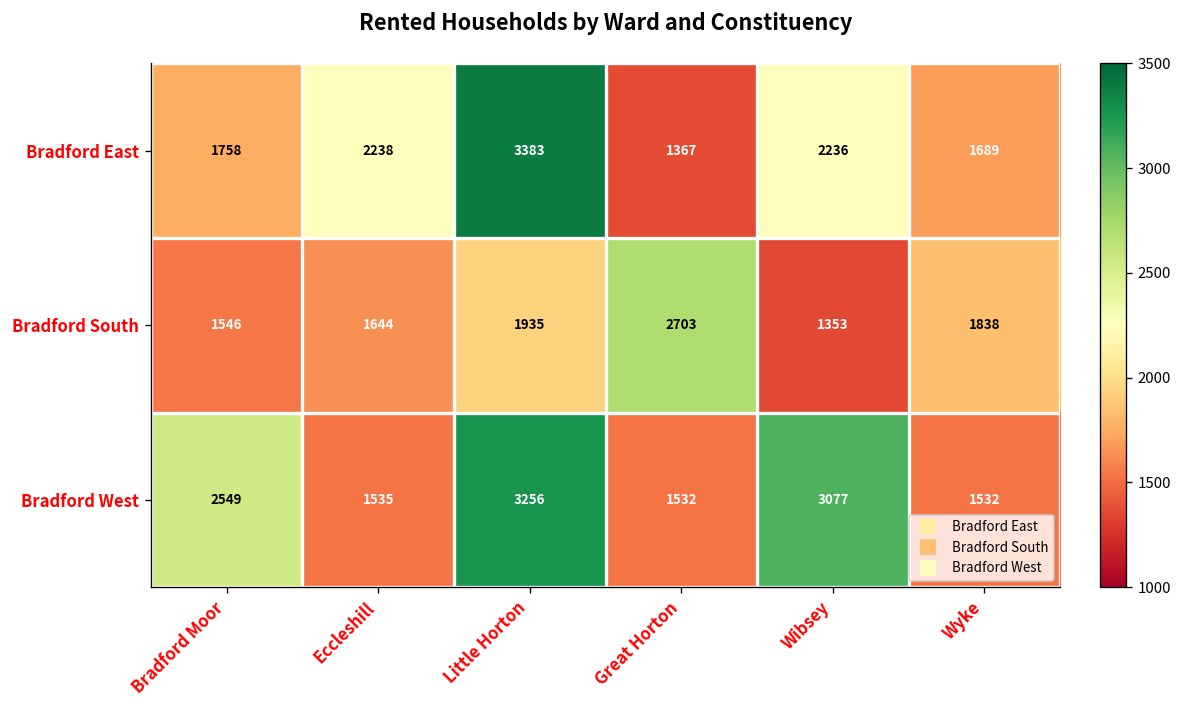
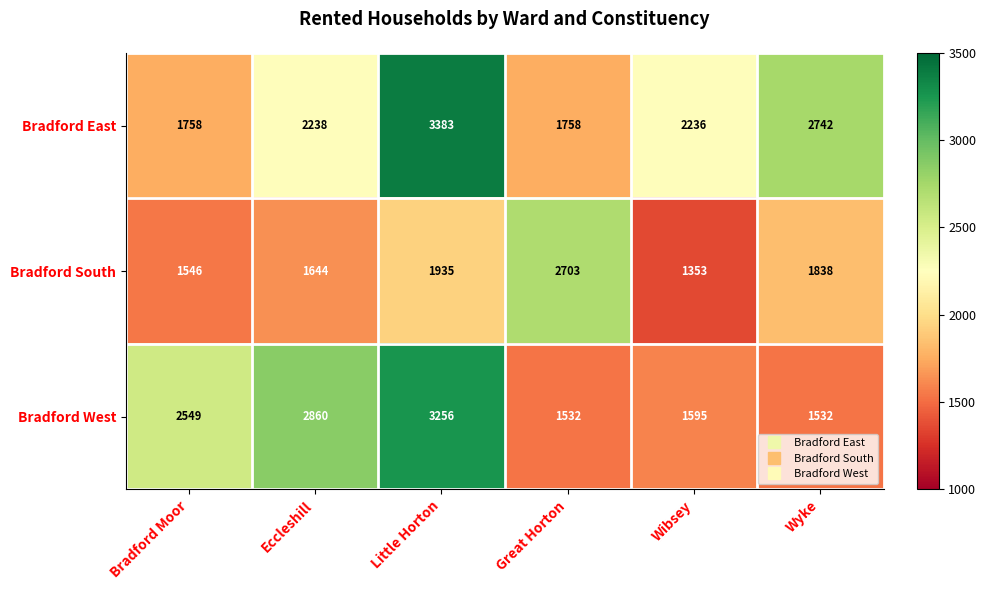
Bradford East, Great Horton: 1367 -> 1758
Bradford East, Wyke: 1689 -> 2742
Bradford West, Eccleshill: 1535 -> 2860
Bradford West, Wibsey: 3077 -> 1595
